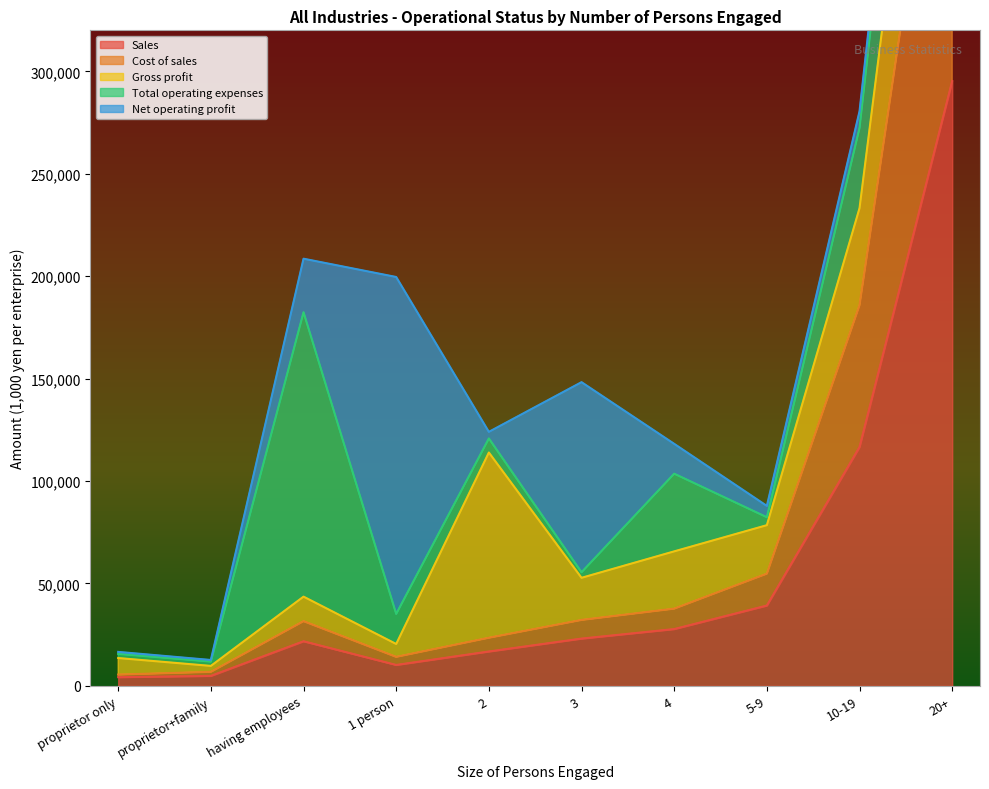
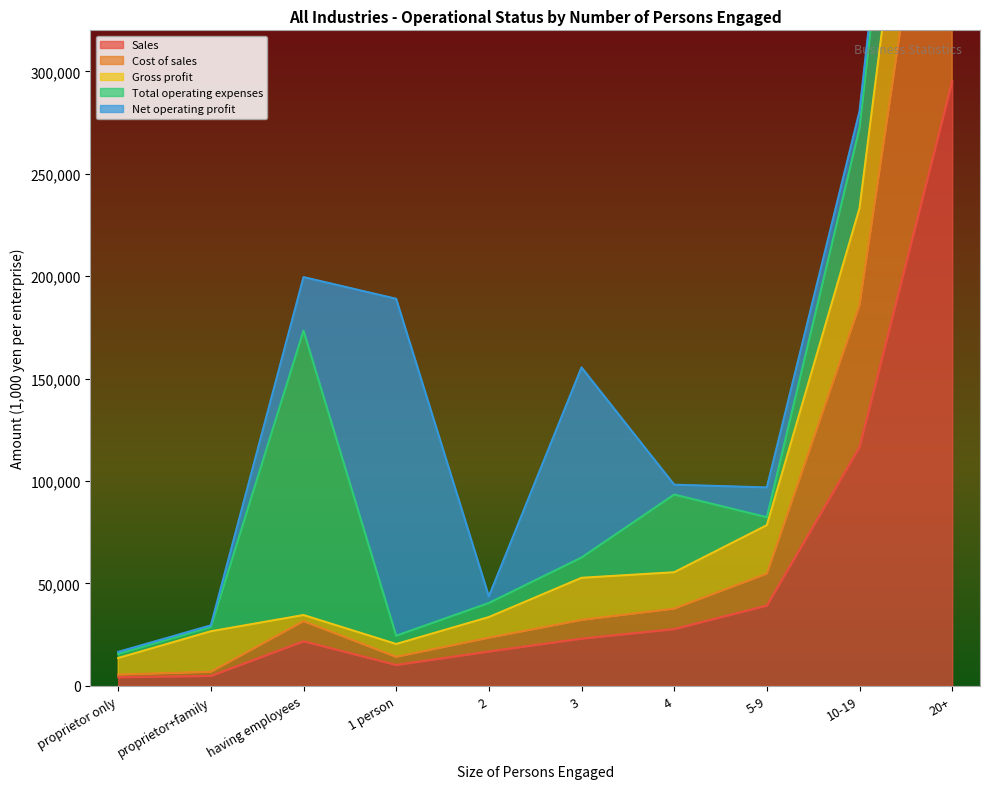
Gross profit, proprietor+family: 3,000 -> 20,000
Gross profit, having employees: 12,000 -> 3,000
Total operating expenses, 1 person: 15,000 -> 4,000
Gross profit, 2: 90,000 -> 10,000
Total operating expenses, 3: 3,000 -> 10,000
Gross profit, 4: 28,000 -> 18,000
Net operating profit, 4: 15,000 -> 5,000
Net operating profit, 5-9: 6,000 -> 15,000
